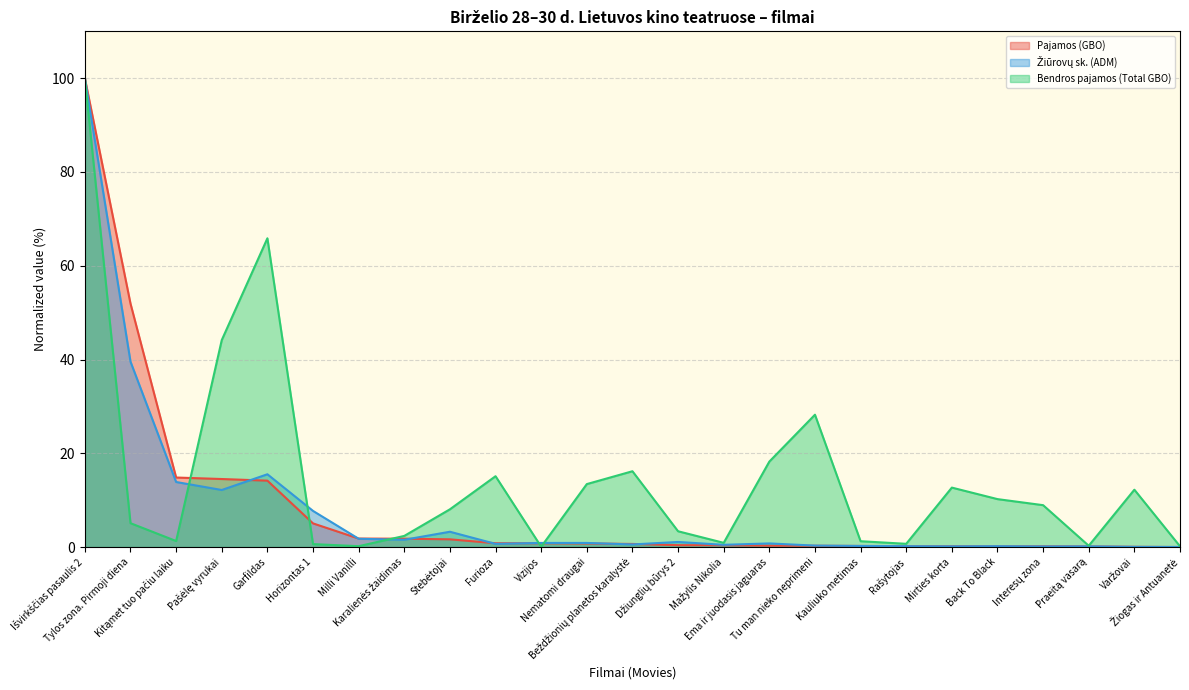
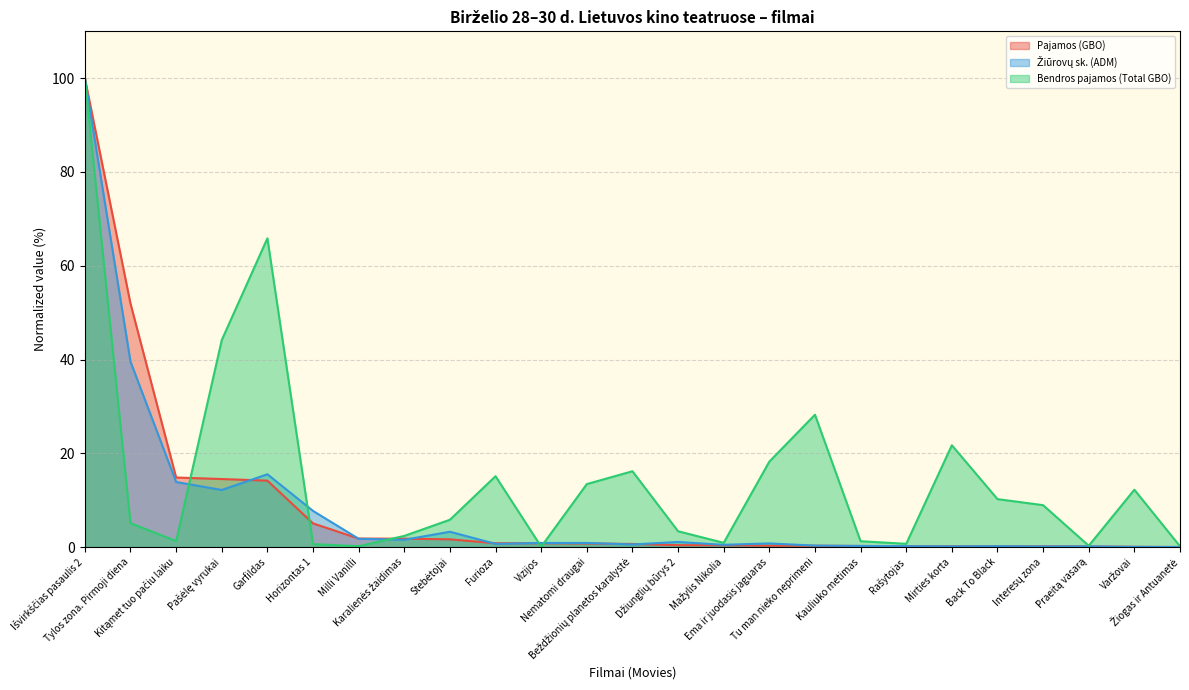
Bendros pajamos (Total GBO), Stebėtojai: 8 -> 6
Bendros pajamos (Total GBO), Mirties korta: 13 -> 22
